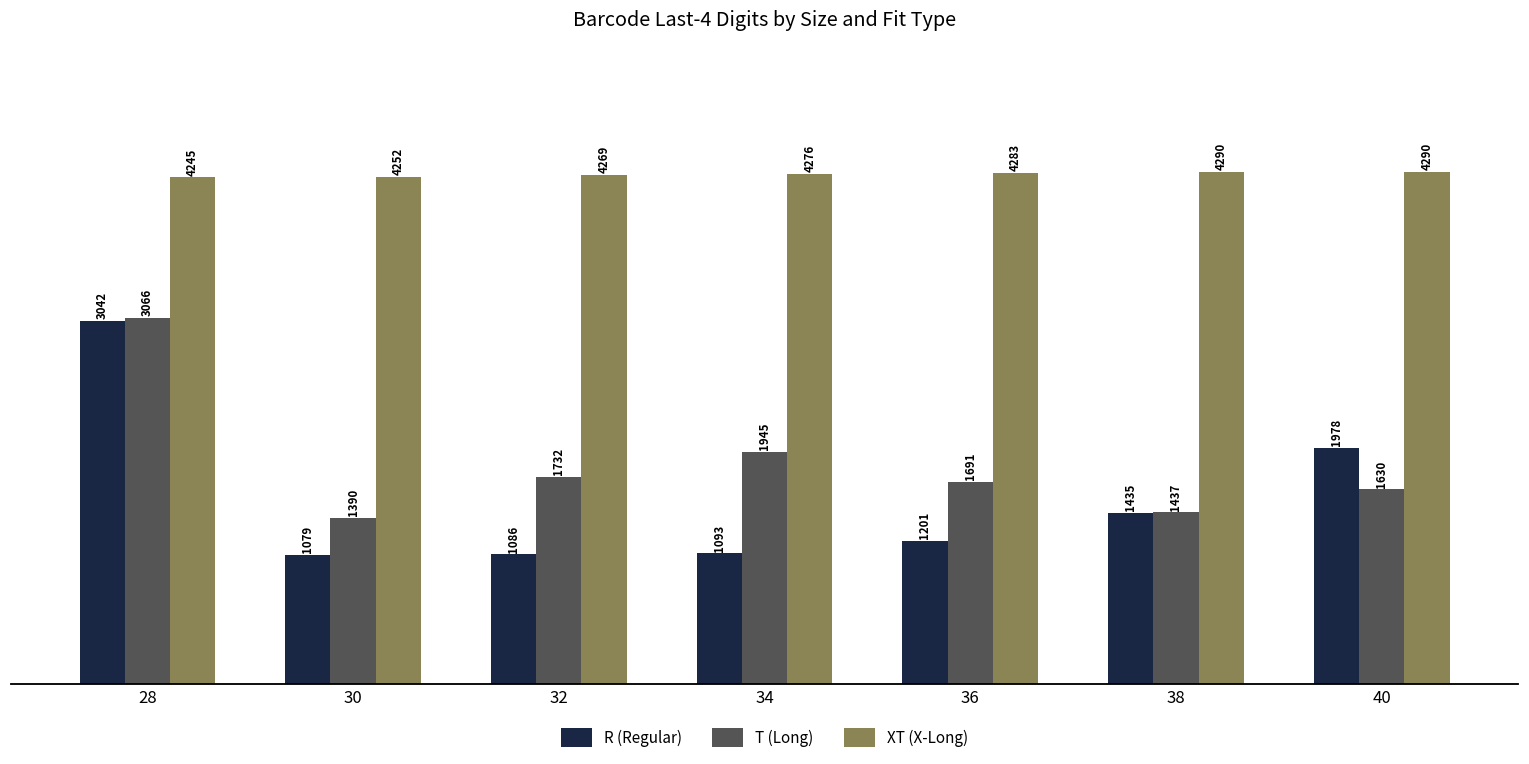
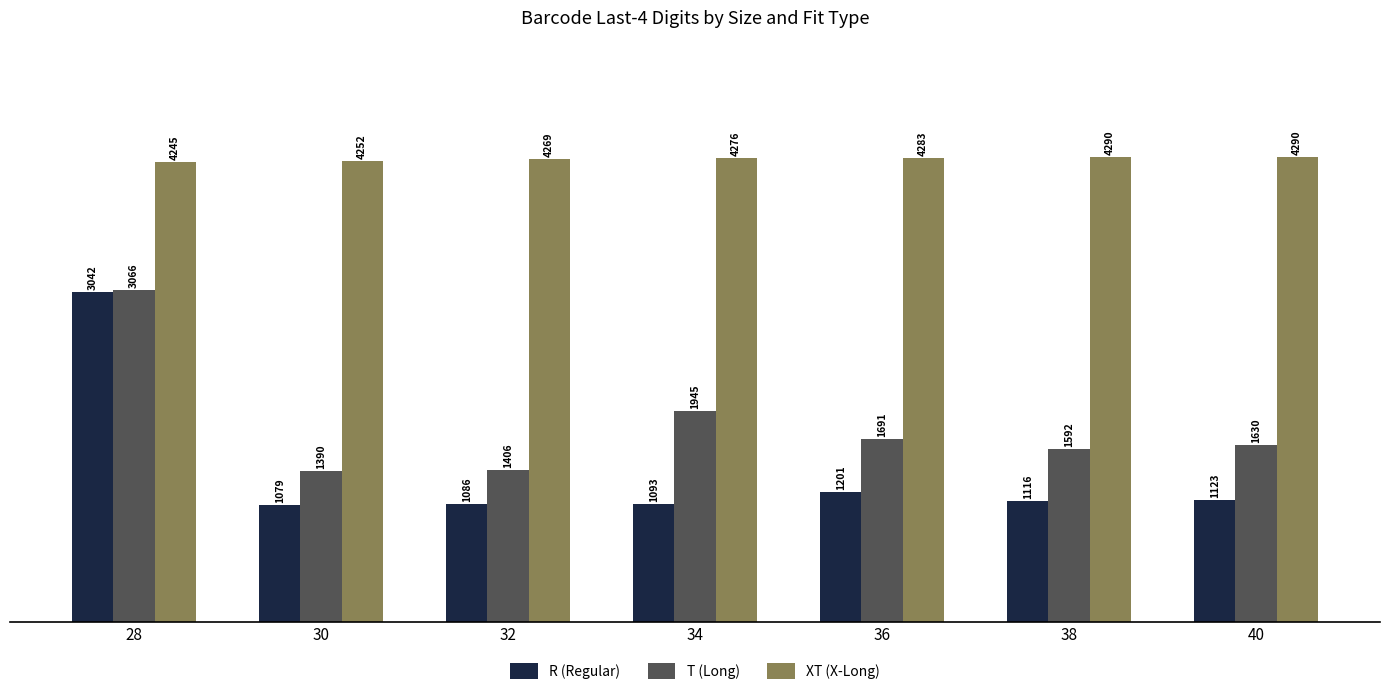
T (Long), 32: 1732 -> 1406
R (Regular), 38: 1435 -> 1116
T (Long), 38: 1437 -> 1592
R (Regular), 40: 1978 -> 1123
